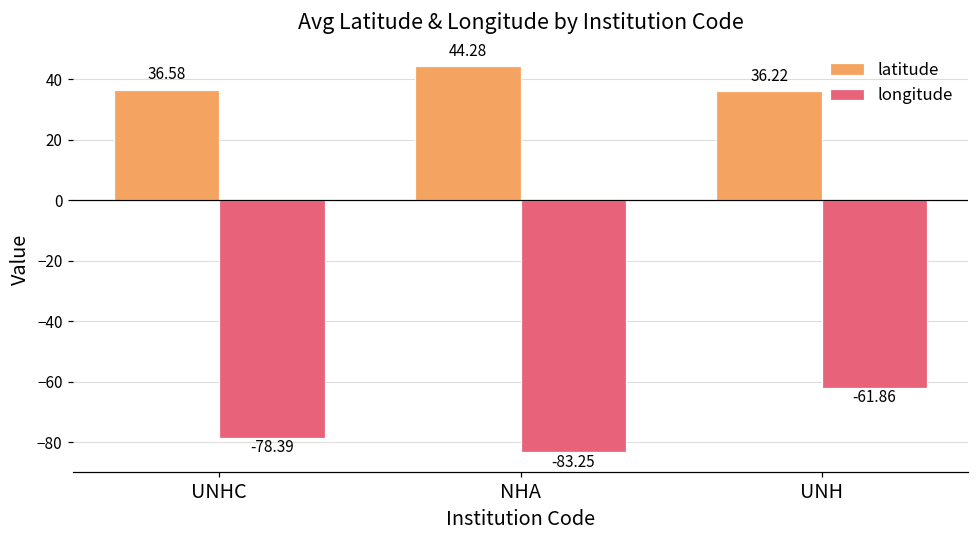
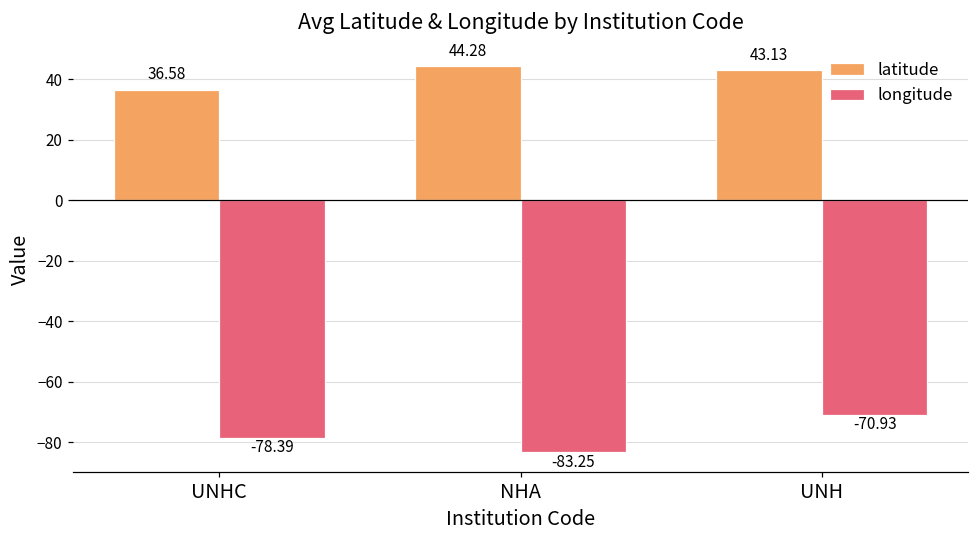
latitude, UNH: 36.22 -> 43.13
longitude, UNH: -61.86 -> -70.93
